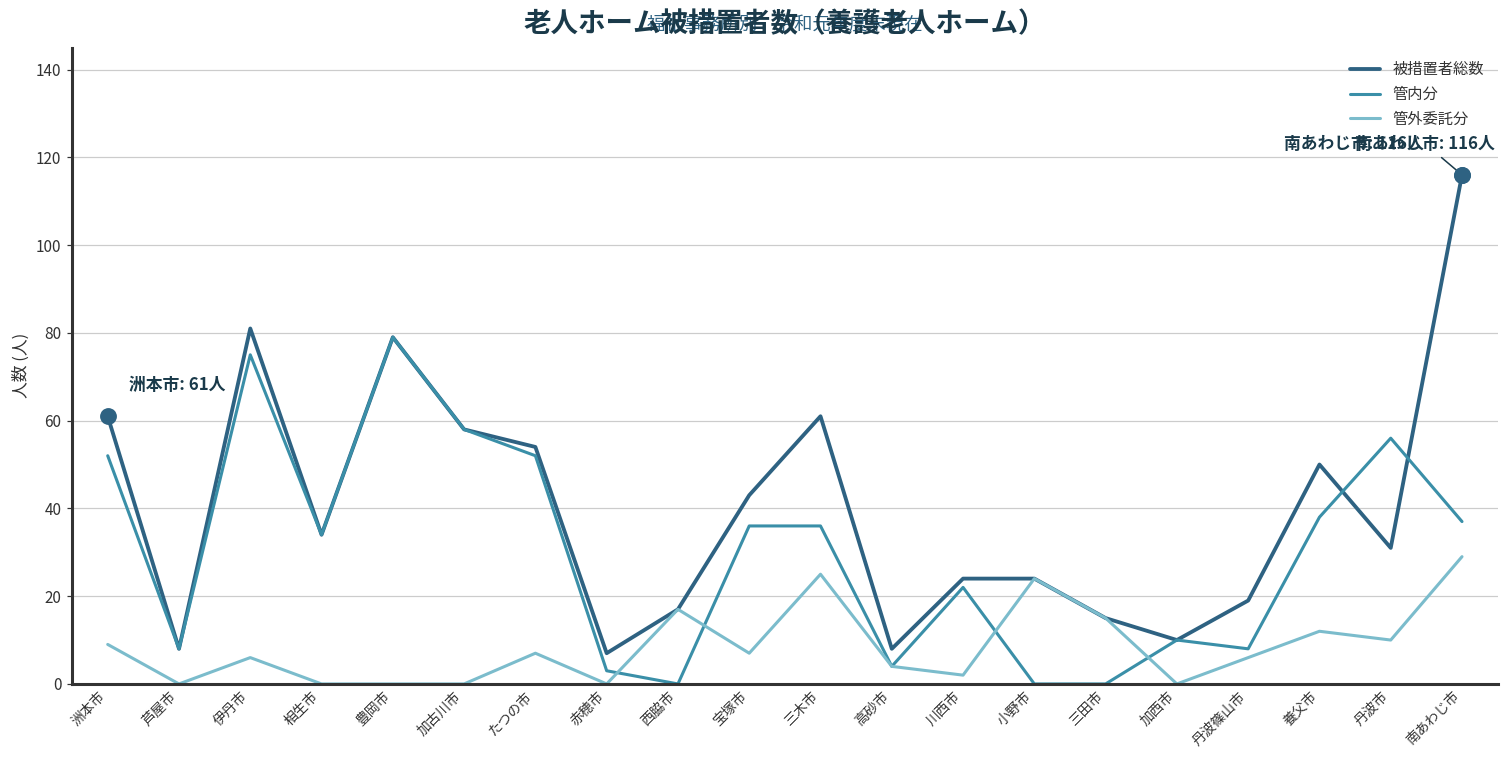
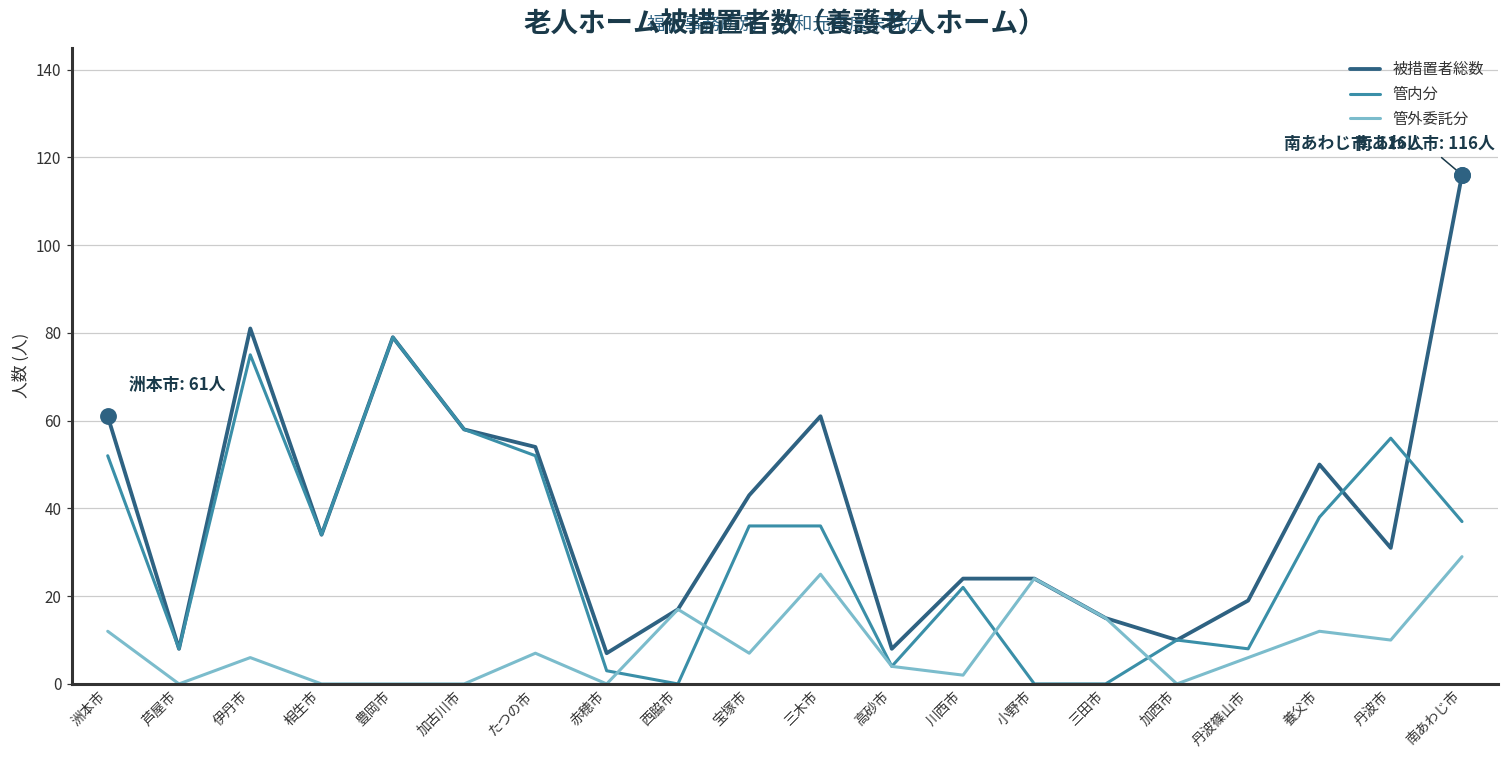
管外委託分, 洲本市: 9 -> 12
